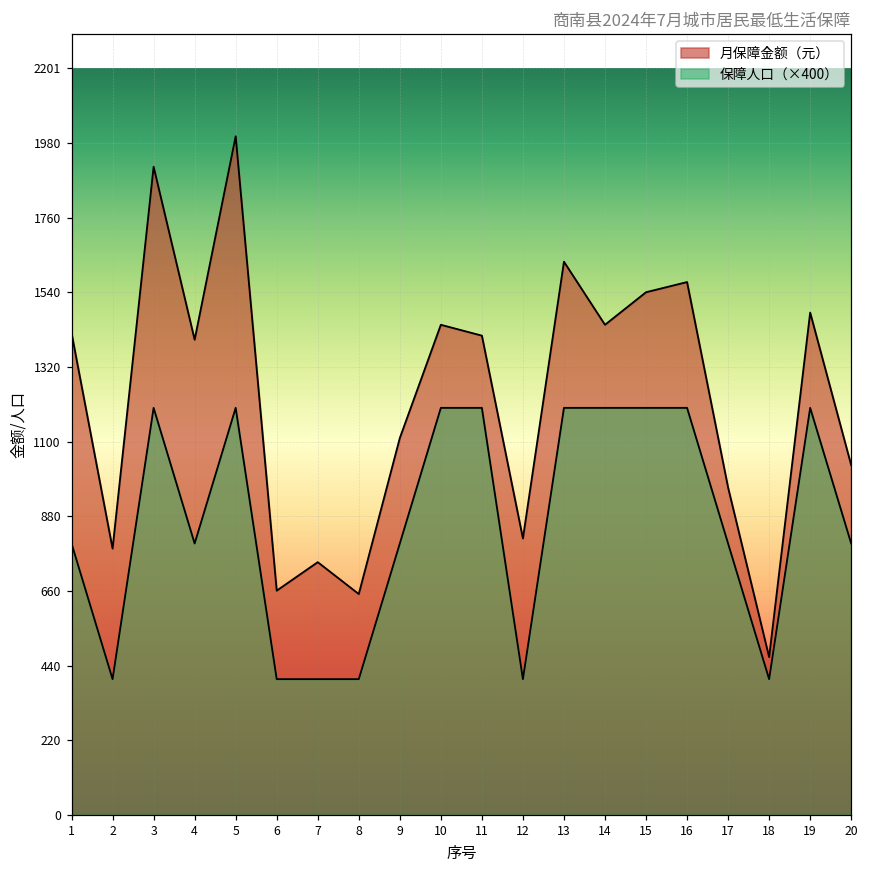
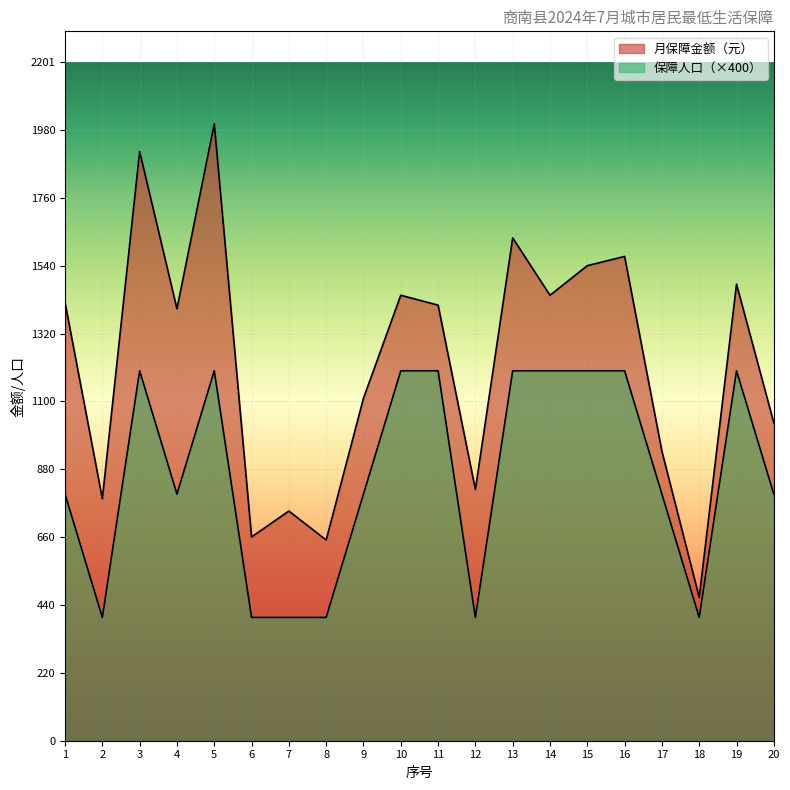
月保障金额（元）, 17: 970 -> 940
